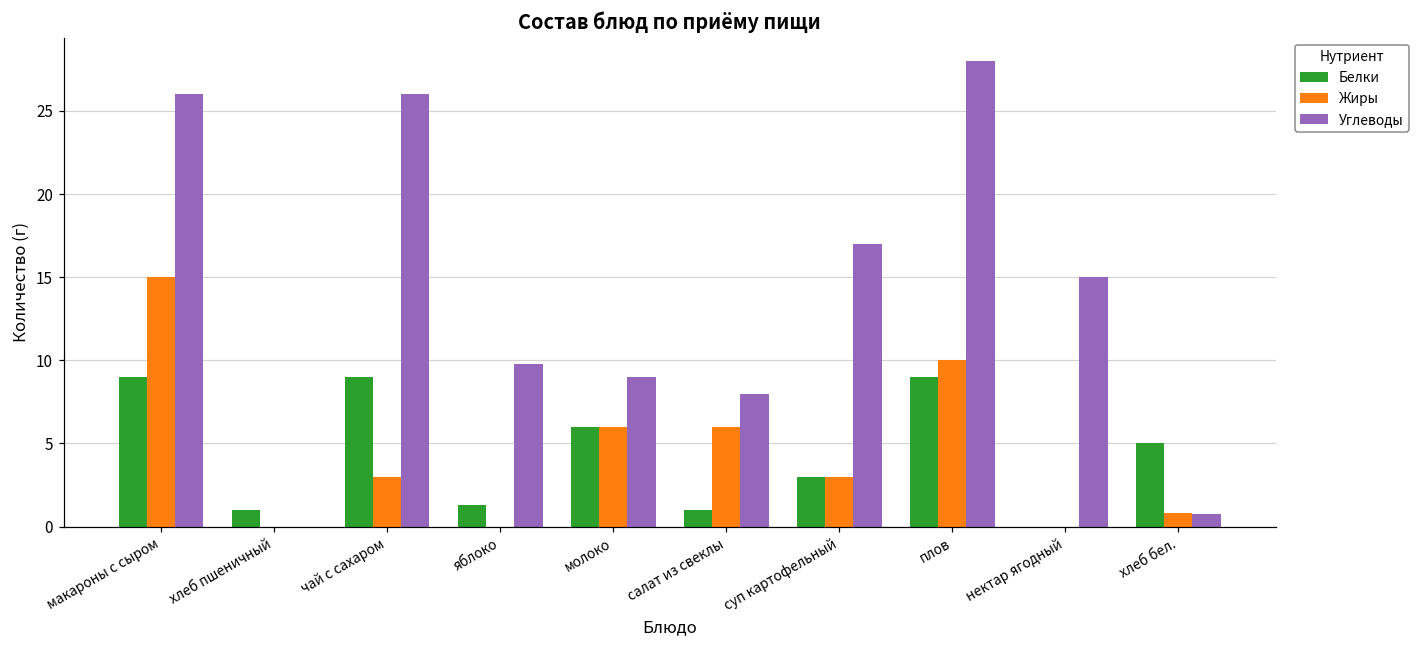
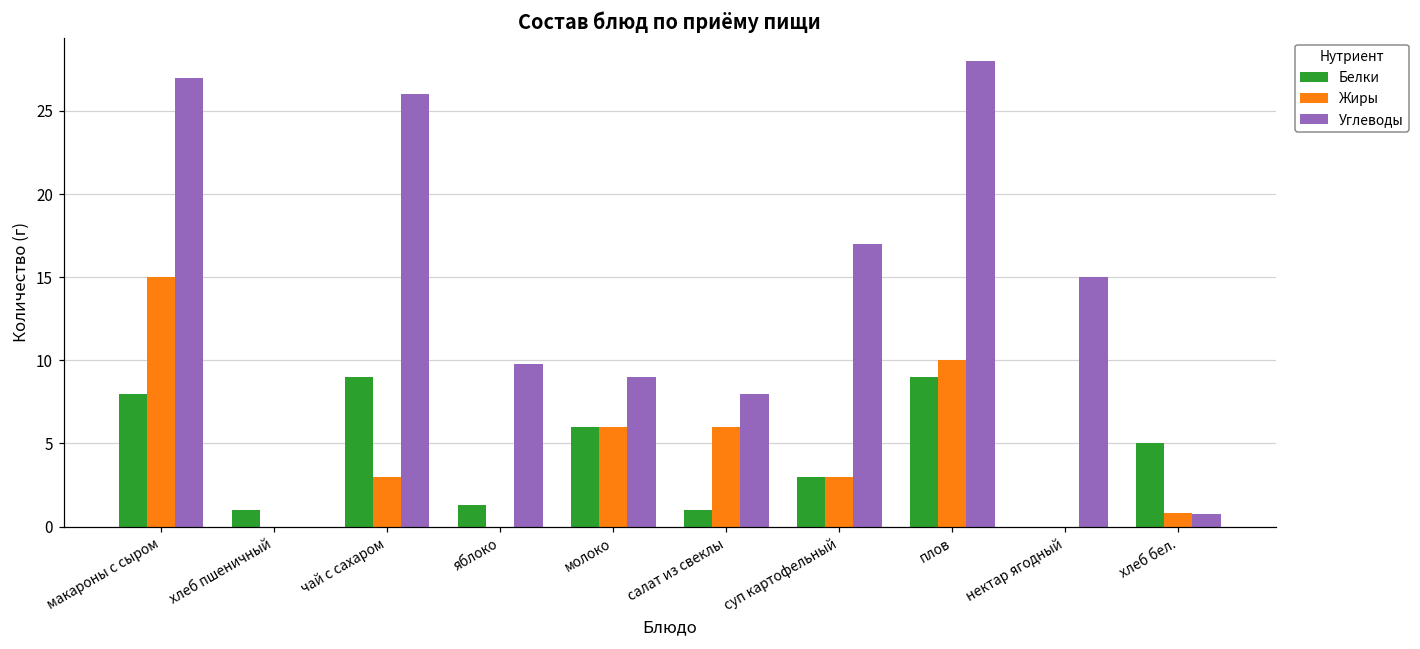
Белки, макароны с сыром: 9 -> 8
Углеводы, макароны с сыром: 26 -> 27
